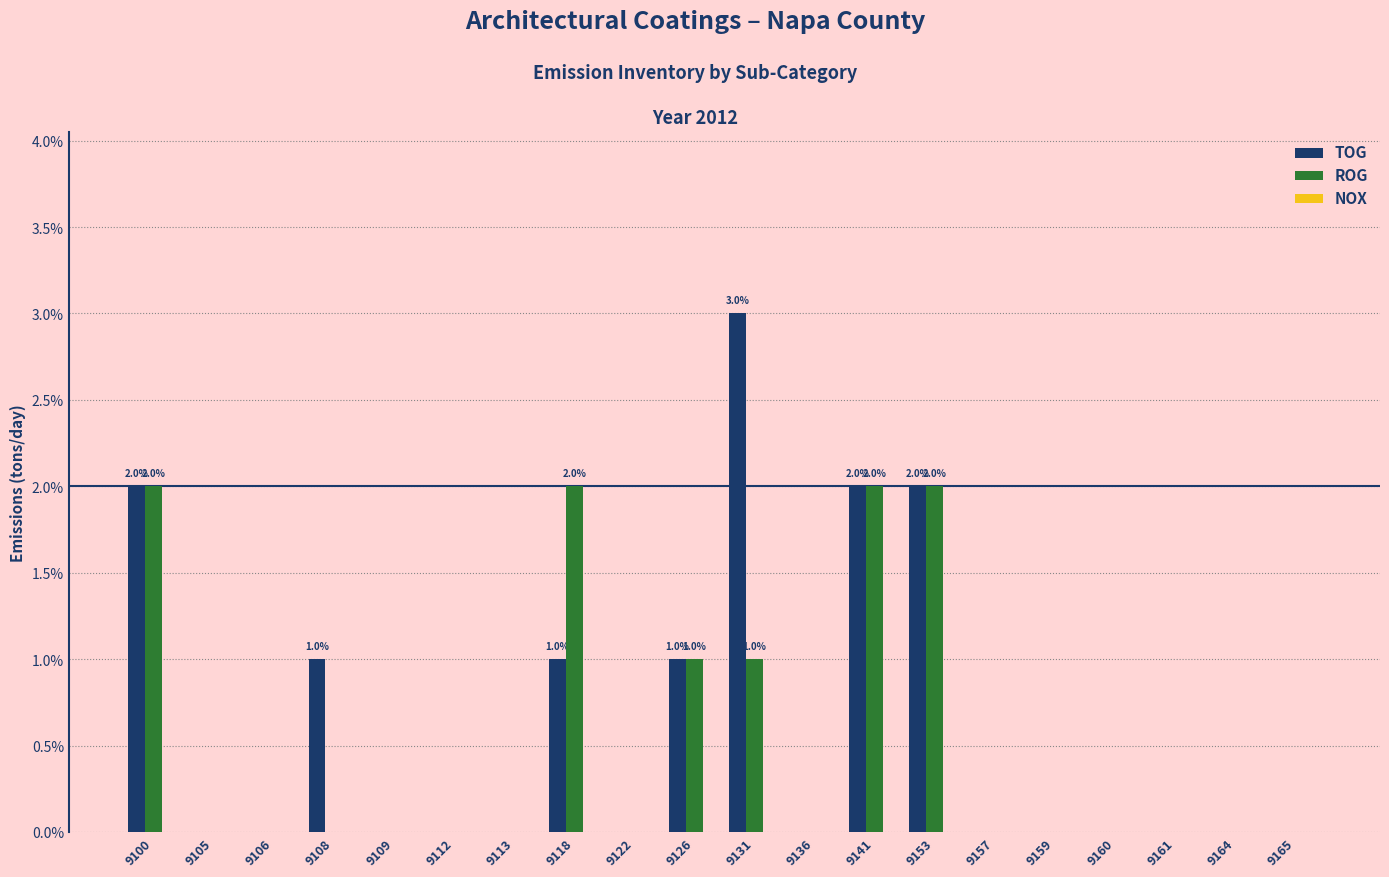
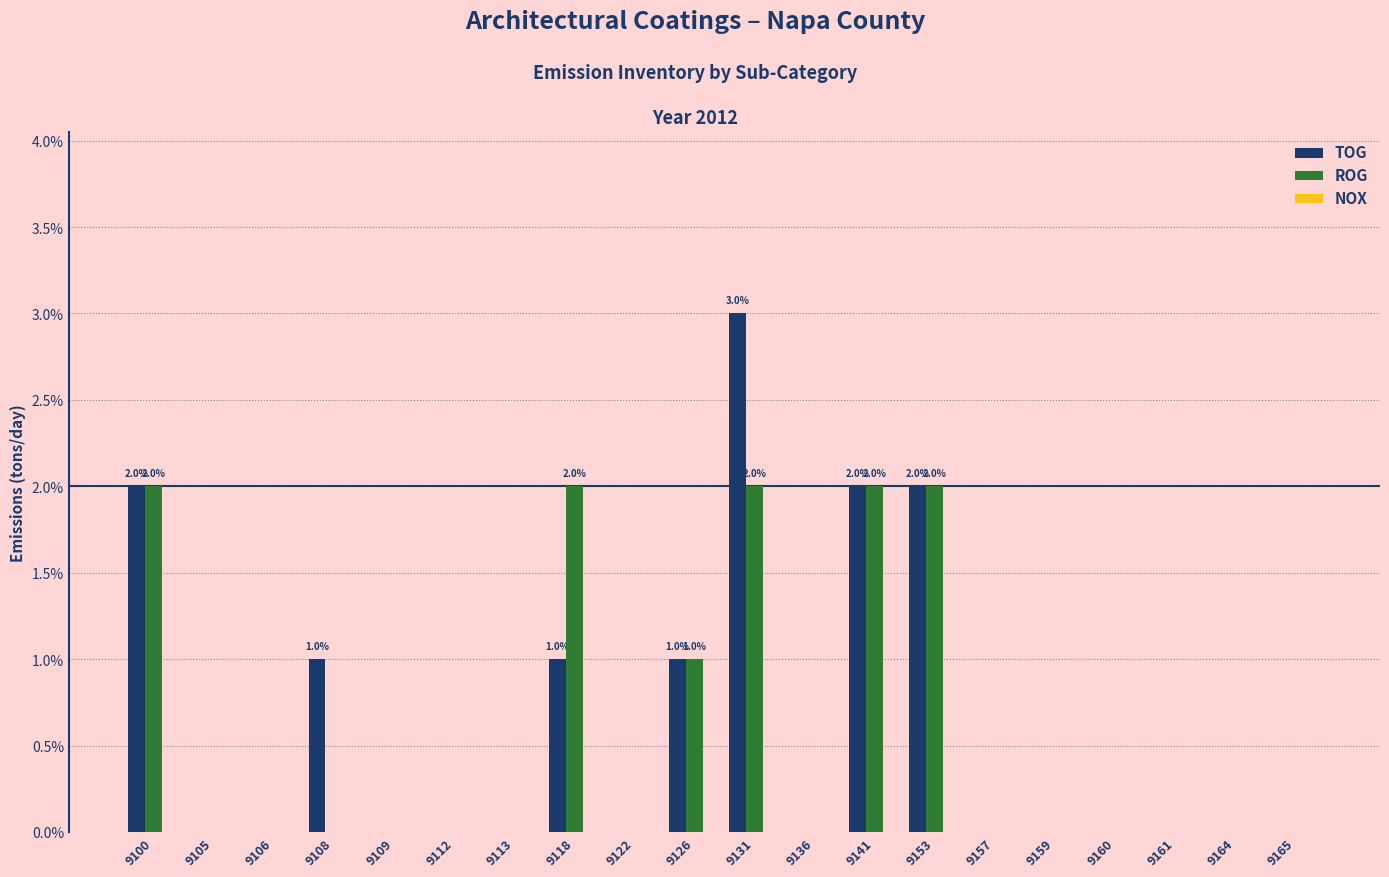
ROG, 9131: 1.0% -> 2.0%
